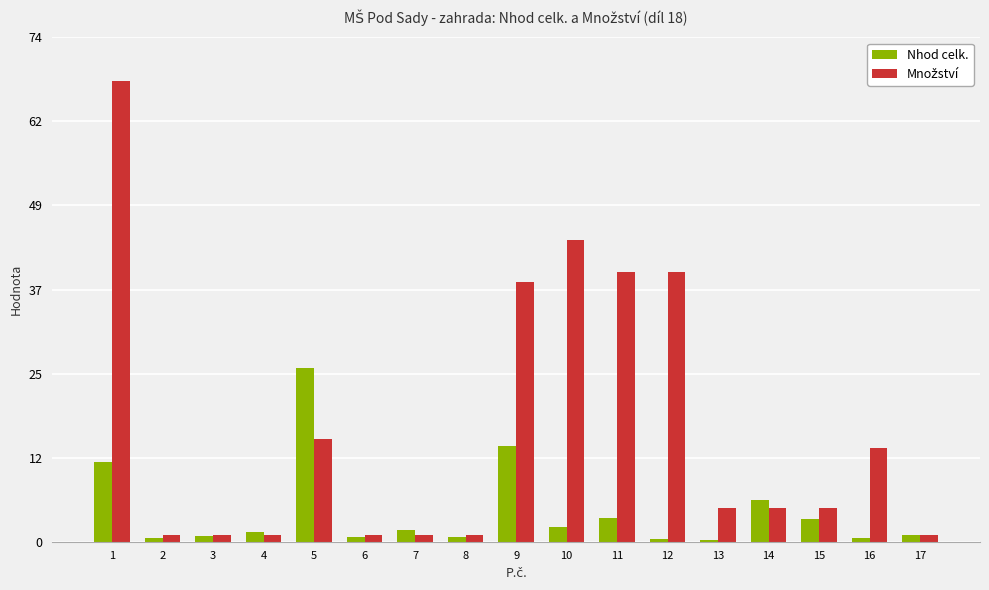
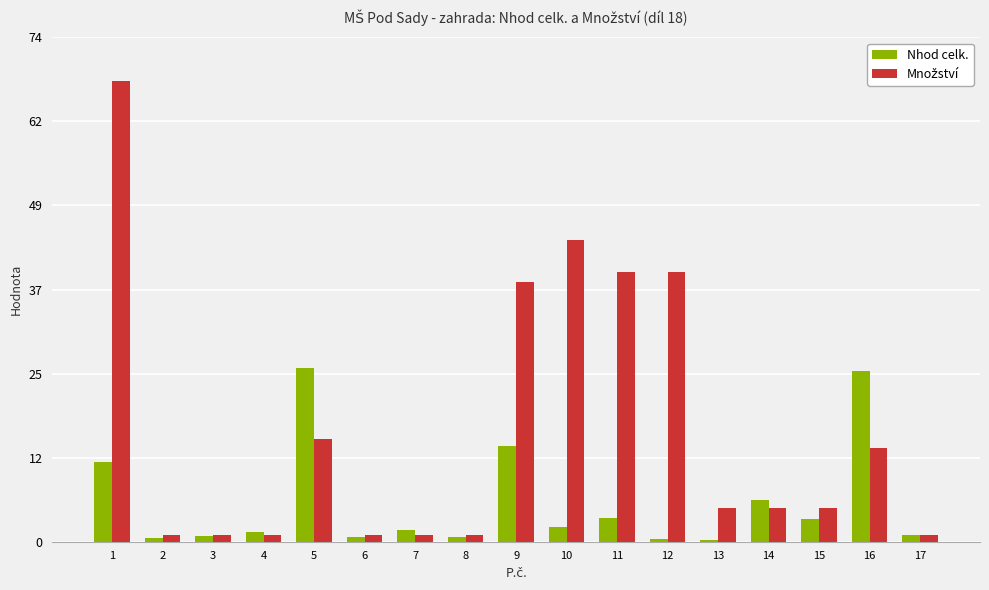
Nhod celk., 16: 1 -> 25
